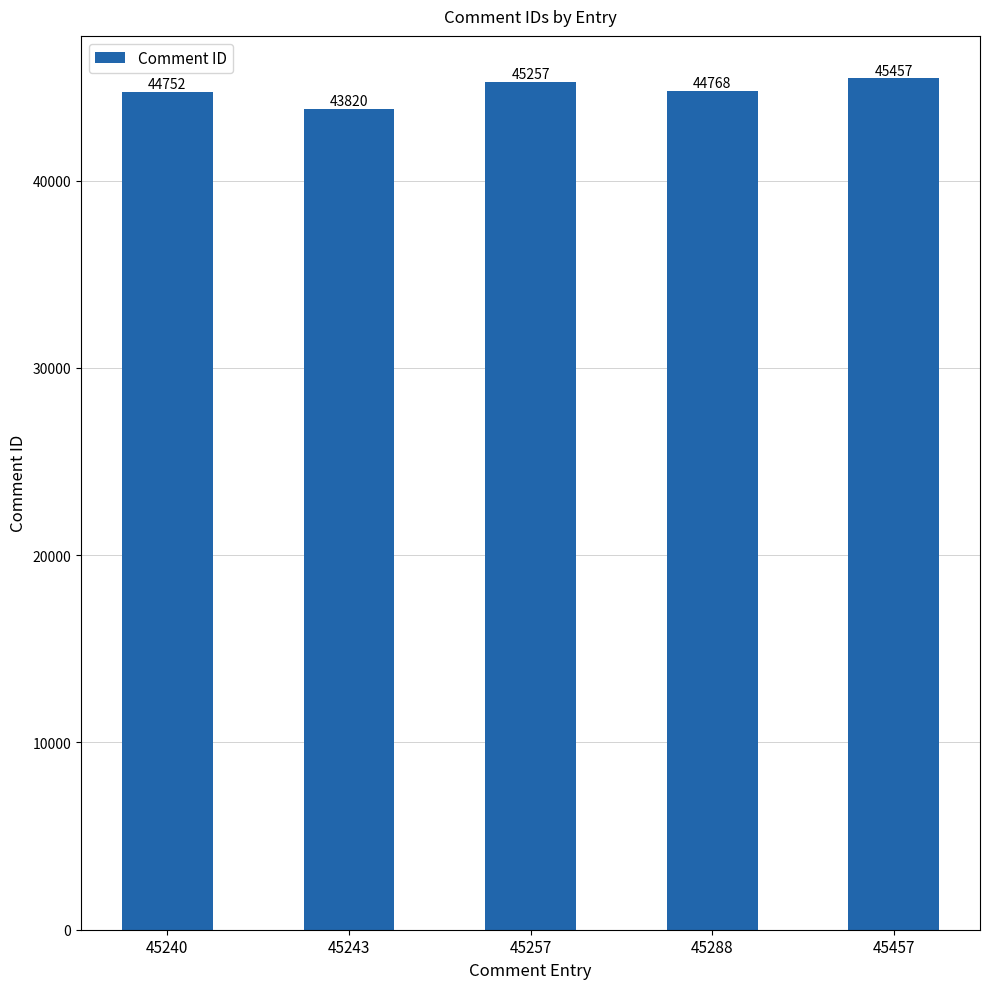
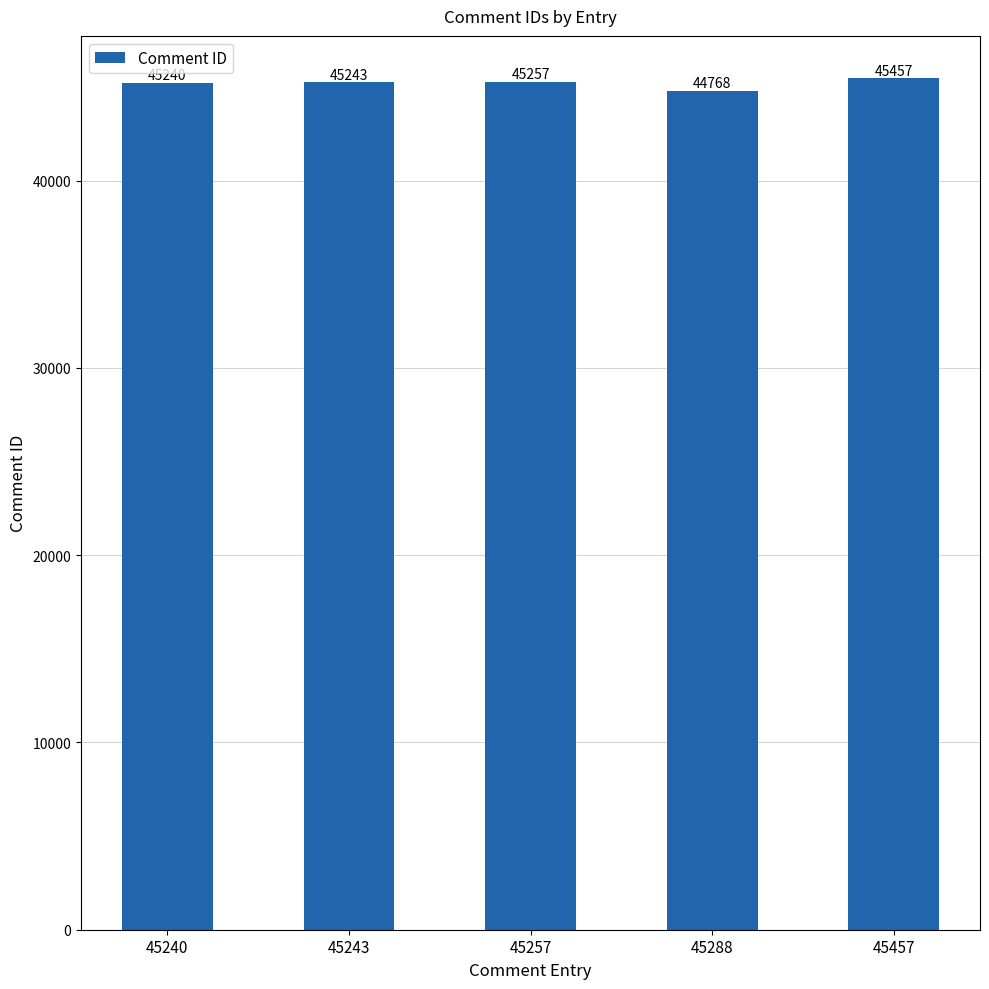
45240: 44800 -> 45200
45243: 43820 -> 45243
